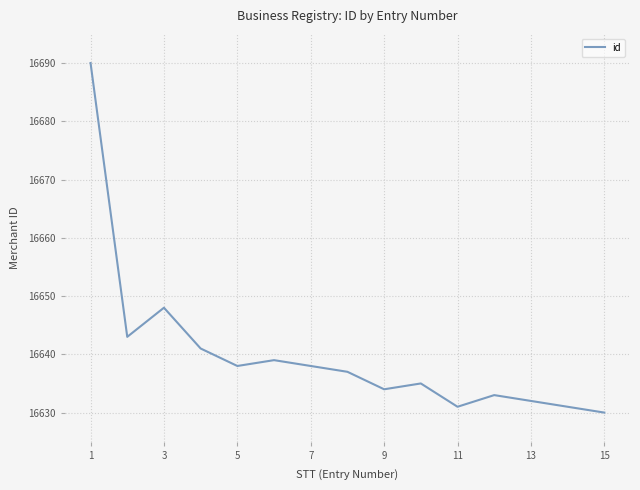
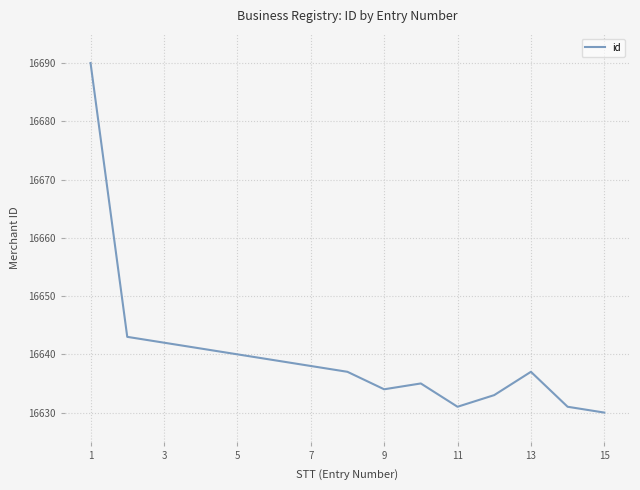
3: 16648 -> 16642
5: 16638 -> 16640
13: 16632 -> 16637
